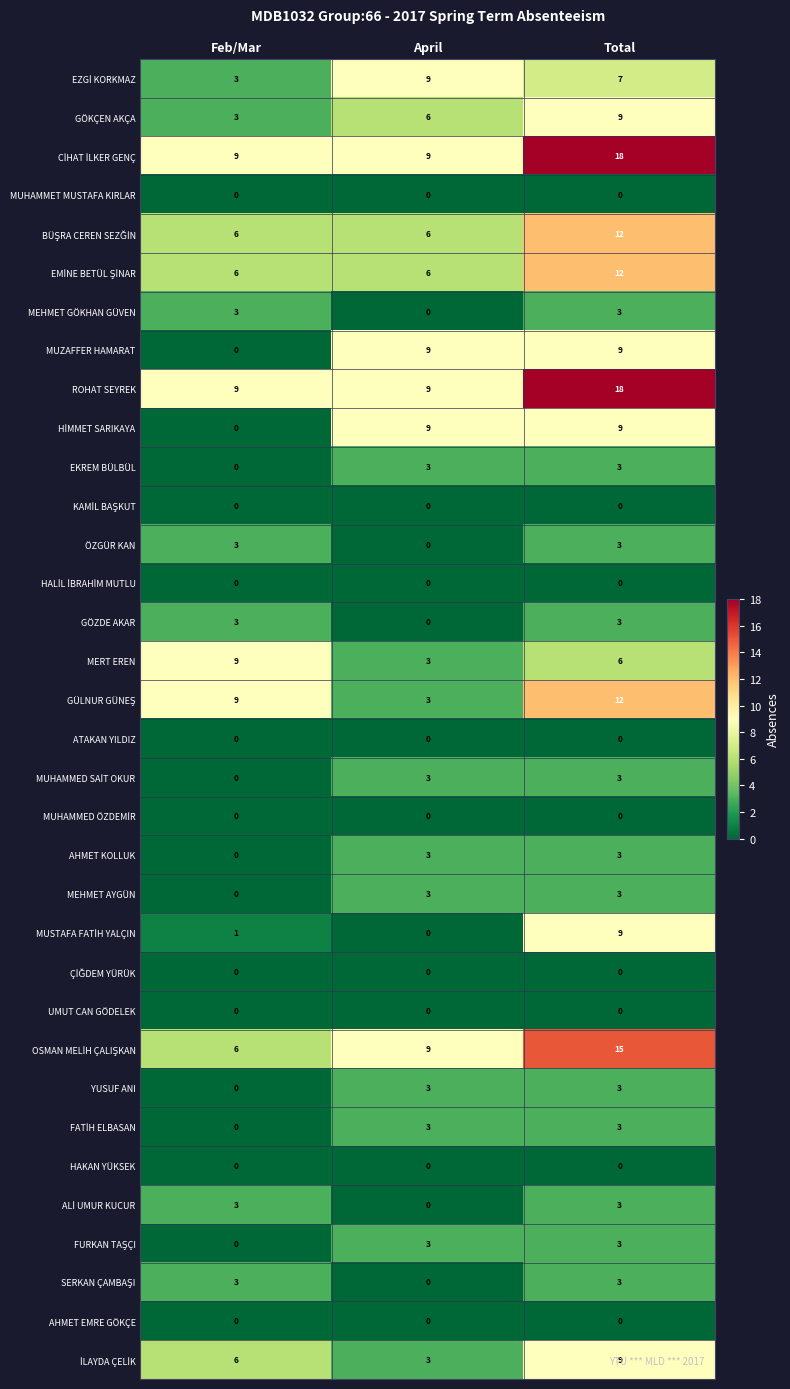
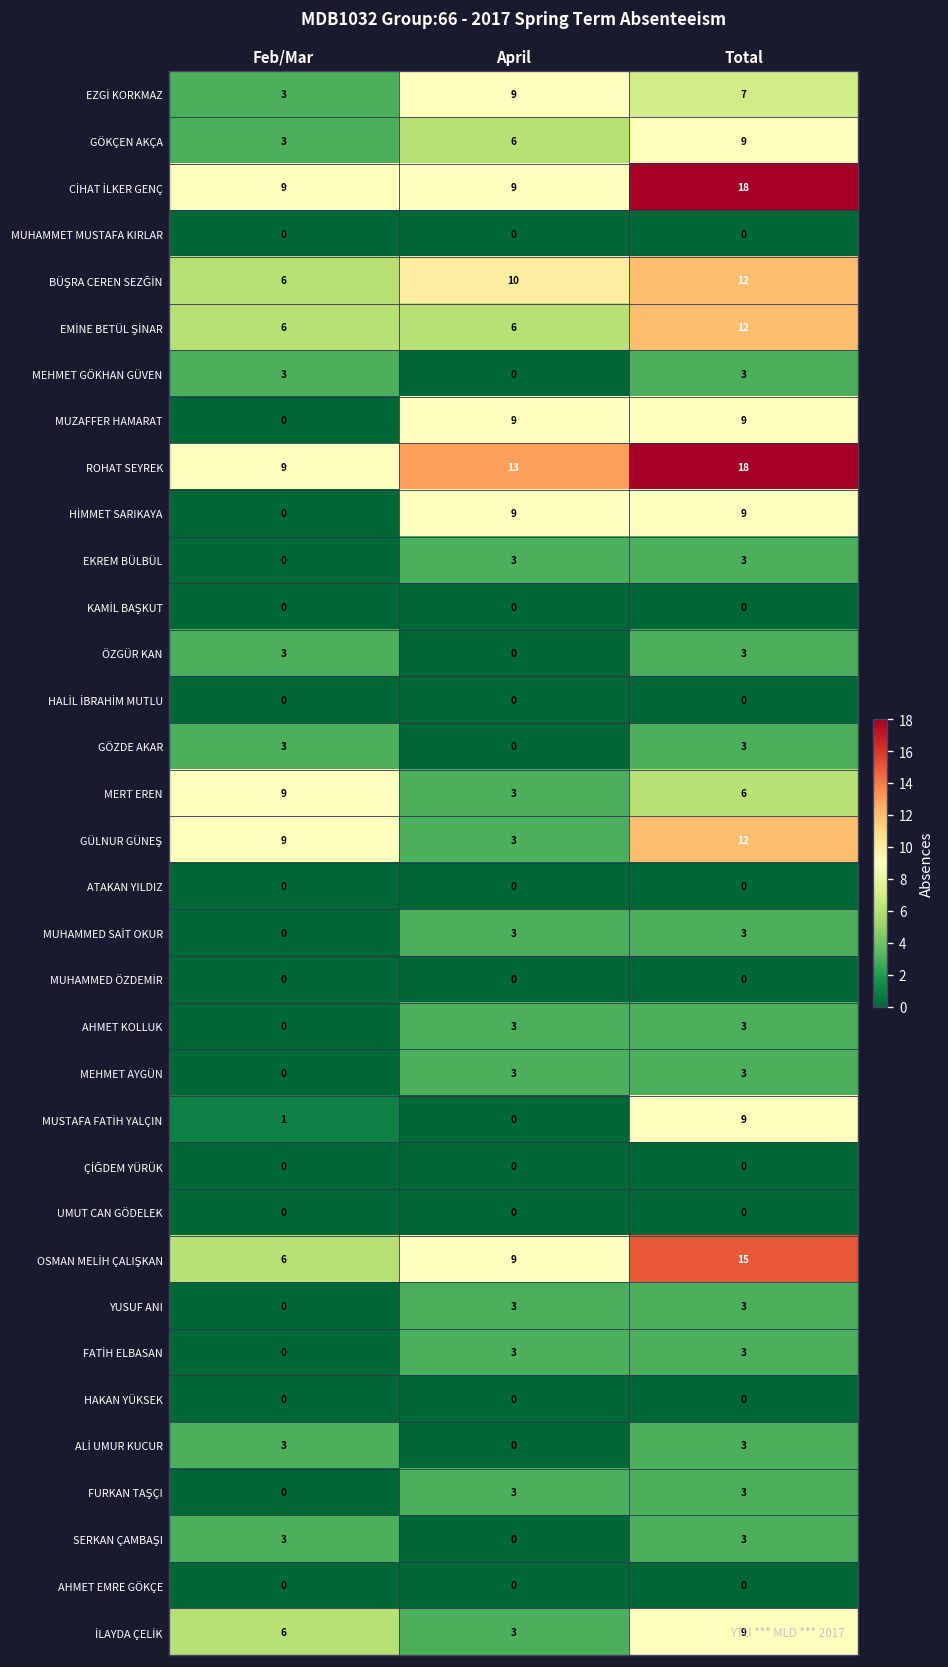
BÜŞRA CEREN SEZĞİN, April: 6 -> 10
ROHAT SEYREK, April: 9 -> 13
